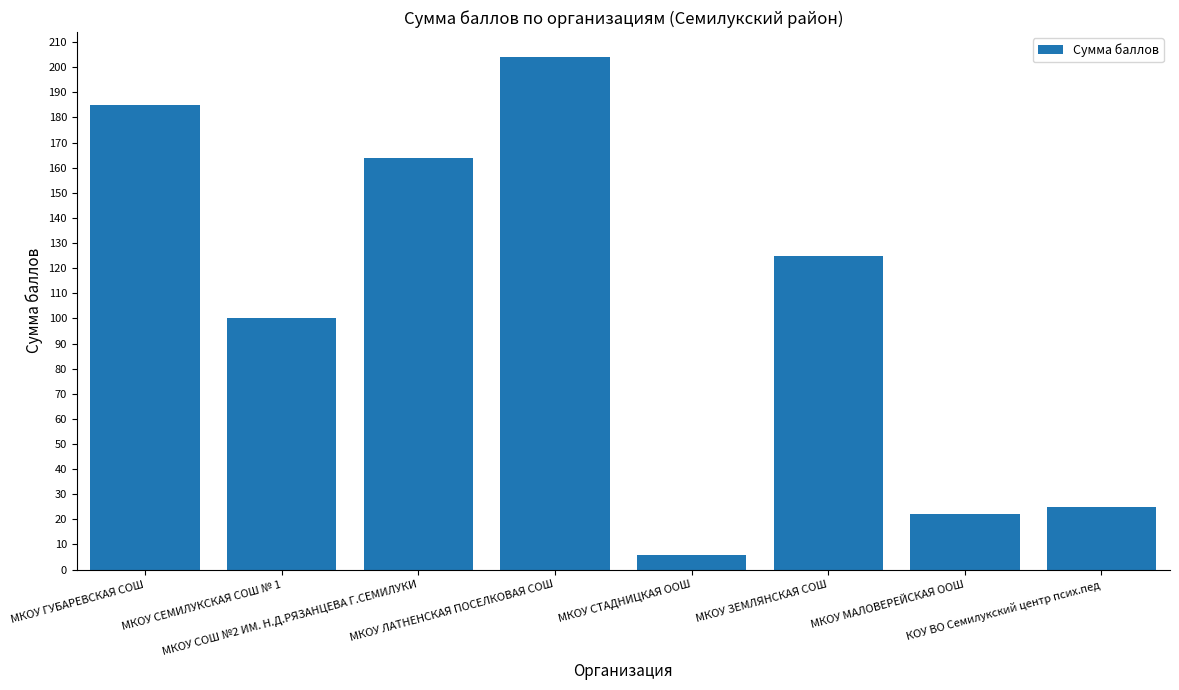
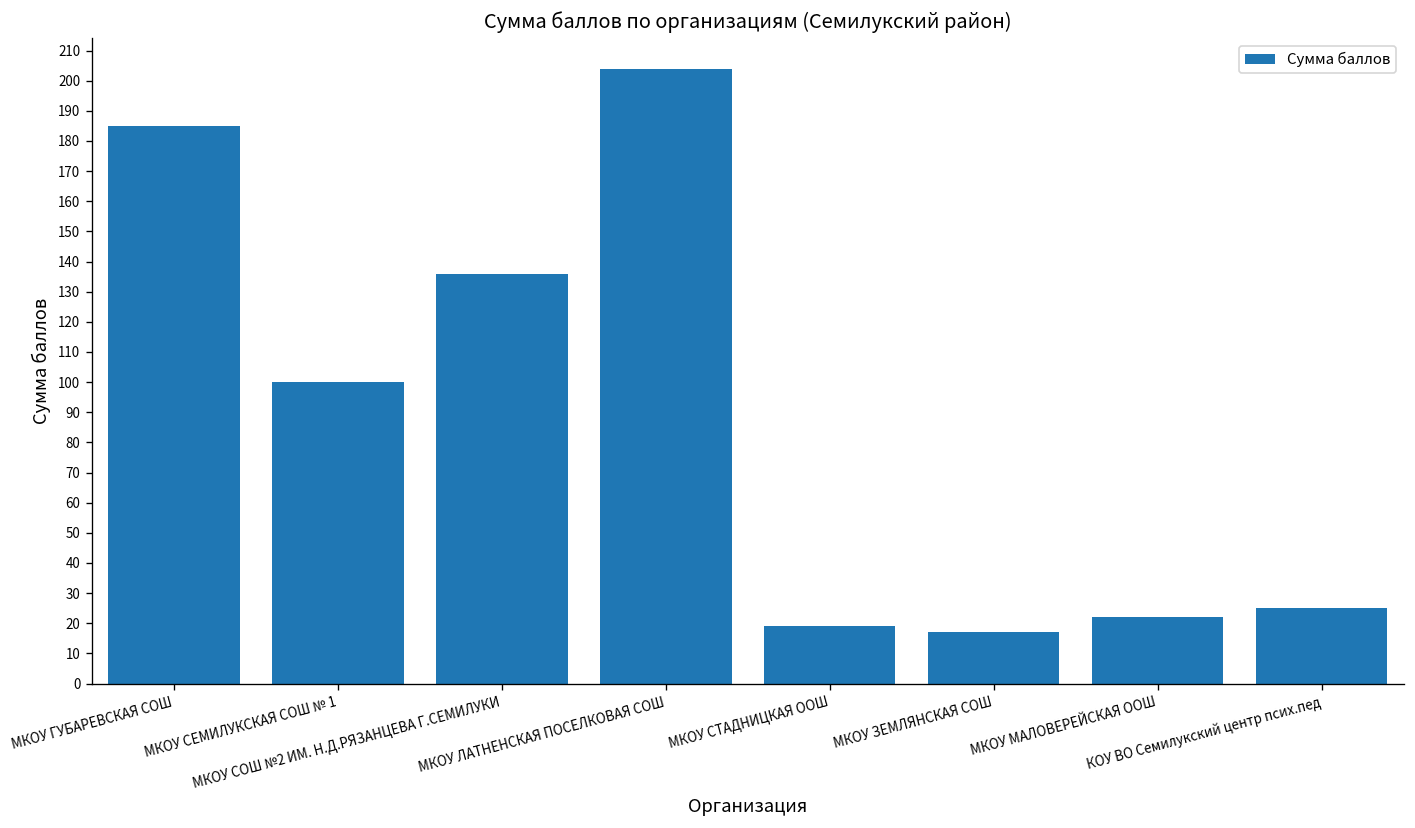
МКОУ СОШ №2 ИМ. Н.Д.РЯЗАНЦЕВА Г.СЕМИЛУКИ: 164 -> 136
МКОУ СТАДНИЦКАЯ ООШ: 6 -> 19
МКОУ ЗЕМЛЯНСКАЯ СОШ: 125 -> 17
